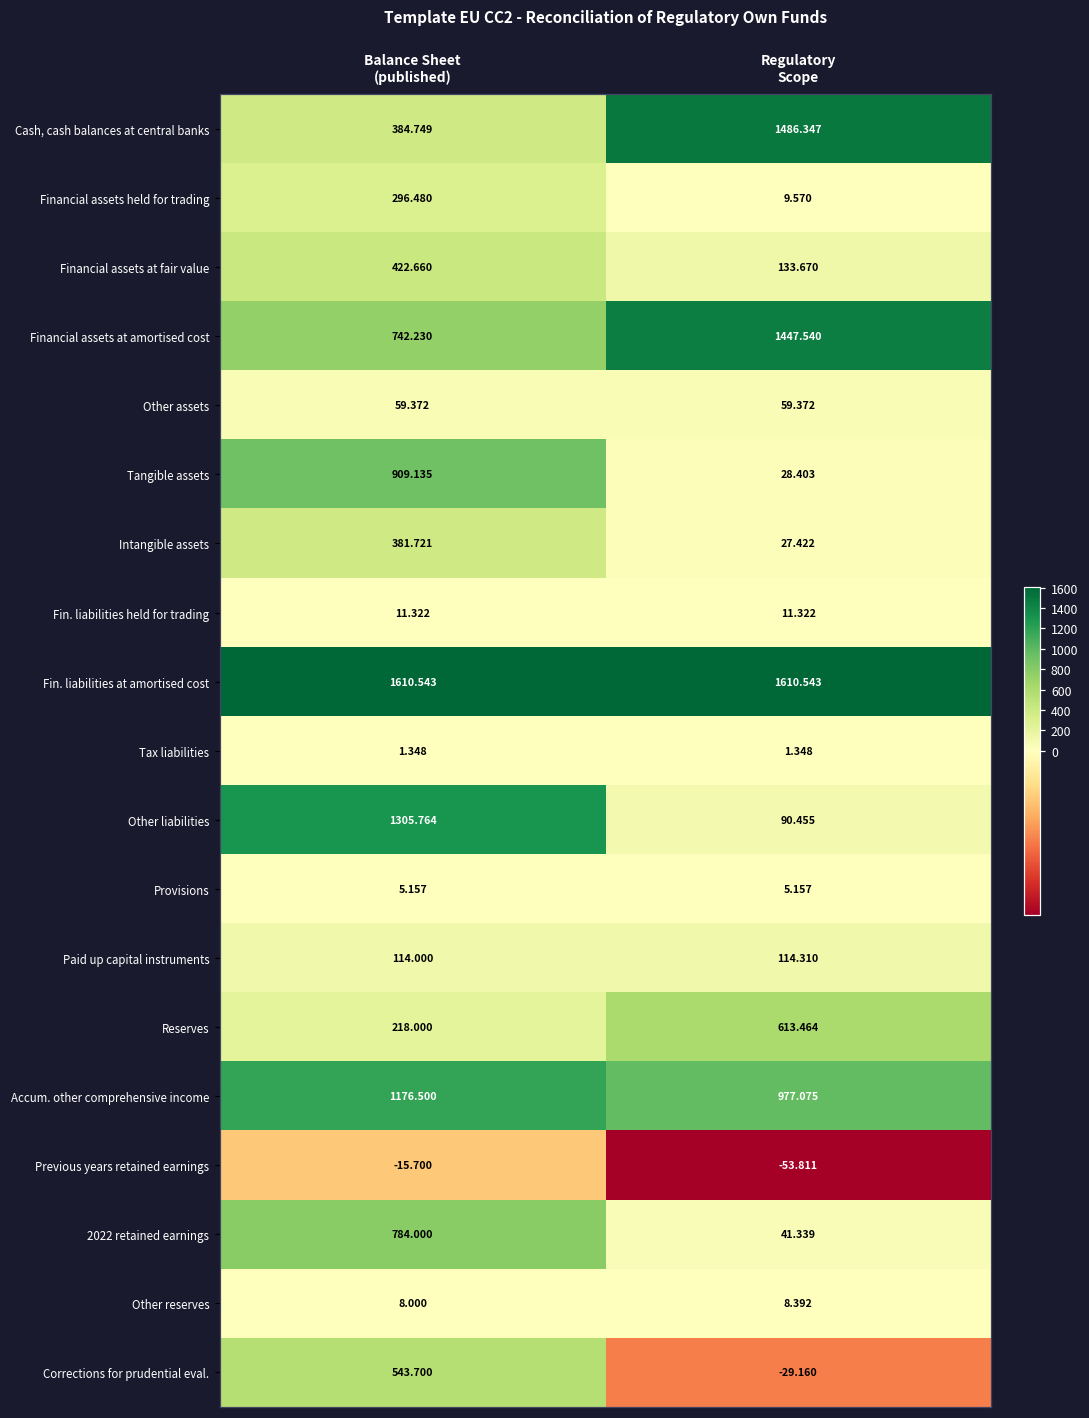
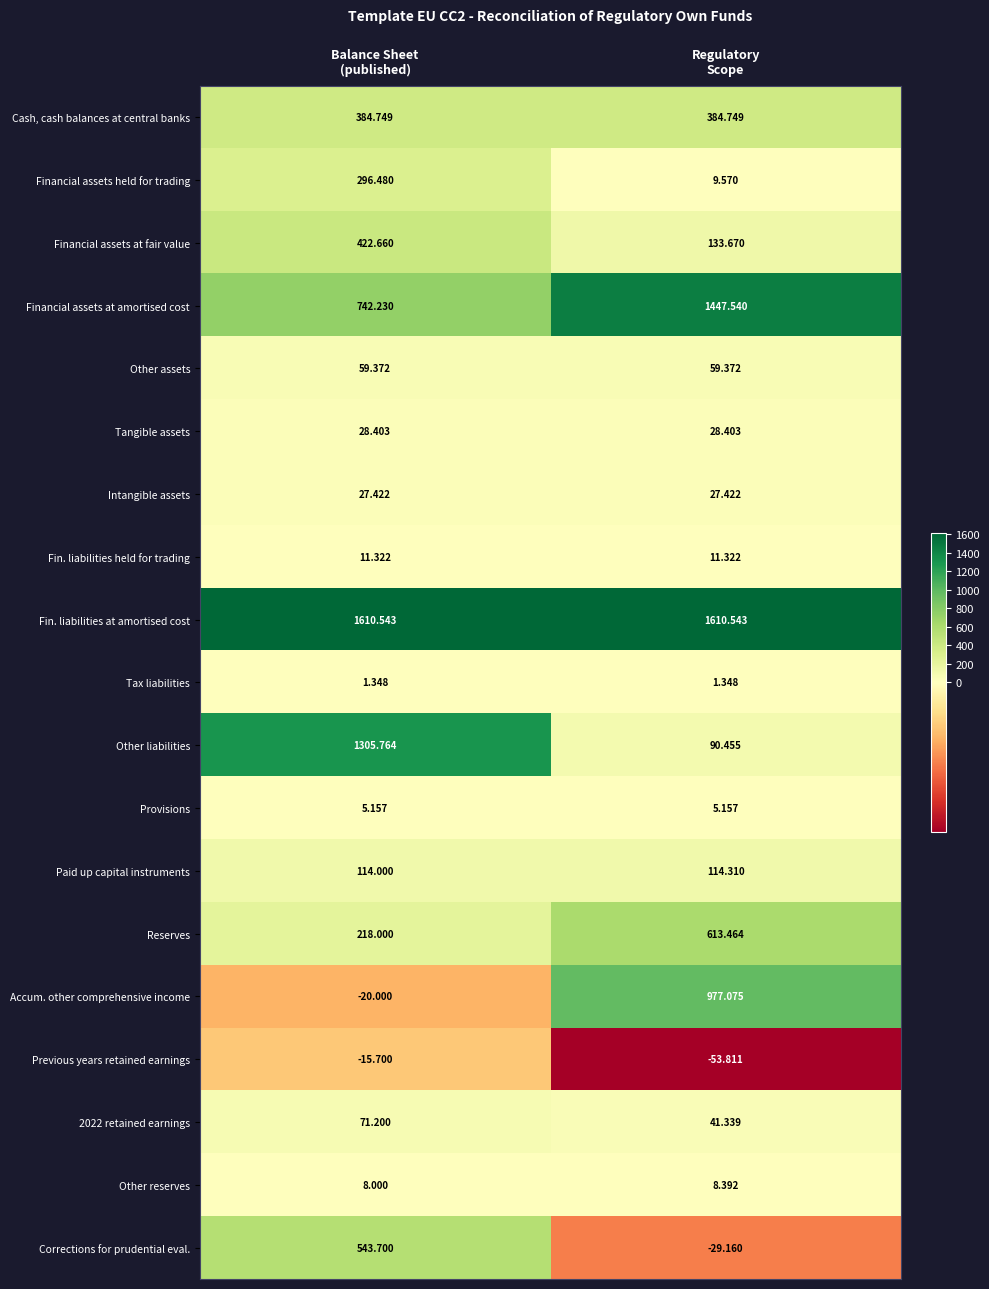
Cash, cash balances at central banks, Regulatory Scope: 1486.347 -> 384.749
Tangible assets, Balance Sheet (published): 909.135 -> 28.403
Intangible assets, Balance Sheet (published): 381.721 -> 27.422
Accum. other comprehensive income, Balance Sheet (published): 1176.500 -> -20.000
2022 retained earnings, Balance Sheet (published): 784.000 -> 71.200
